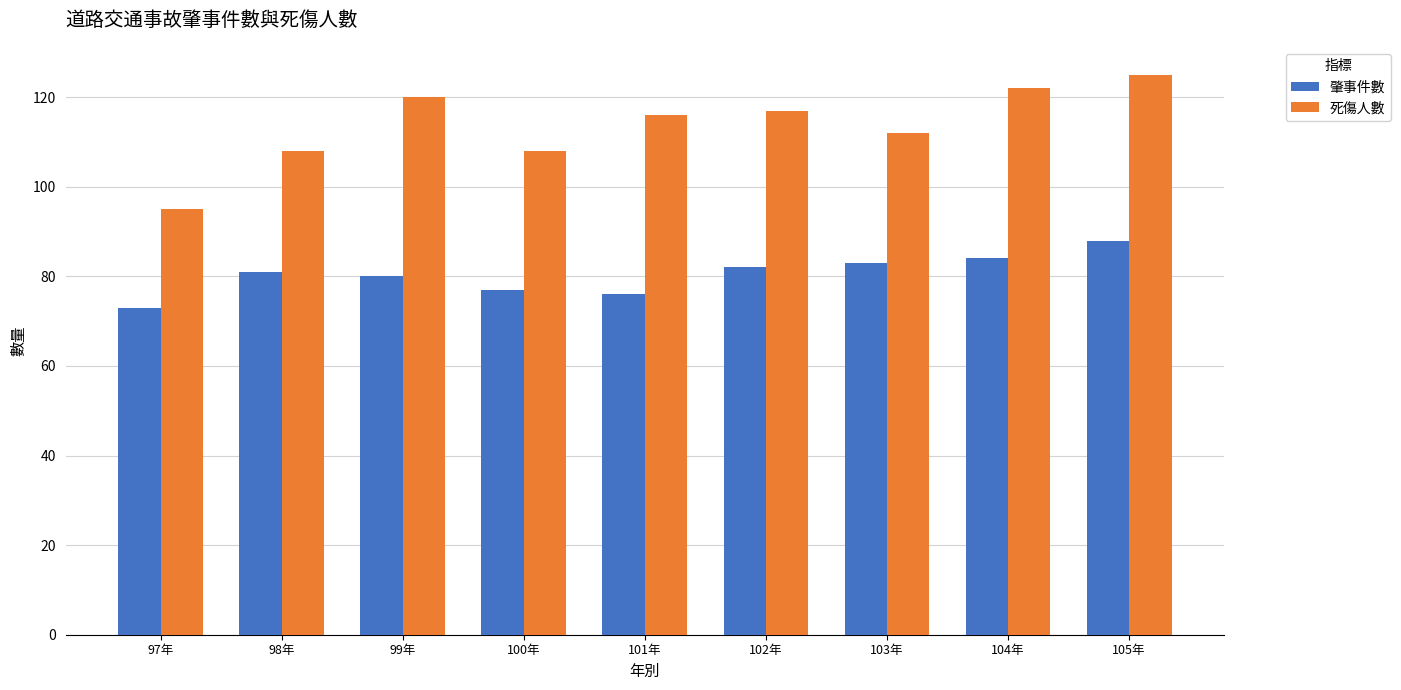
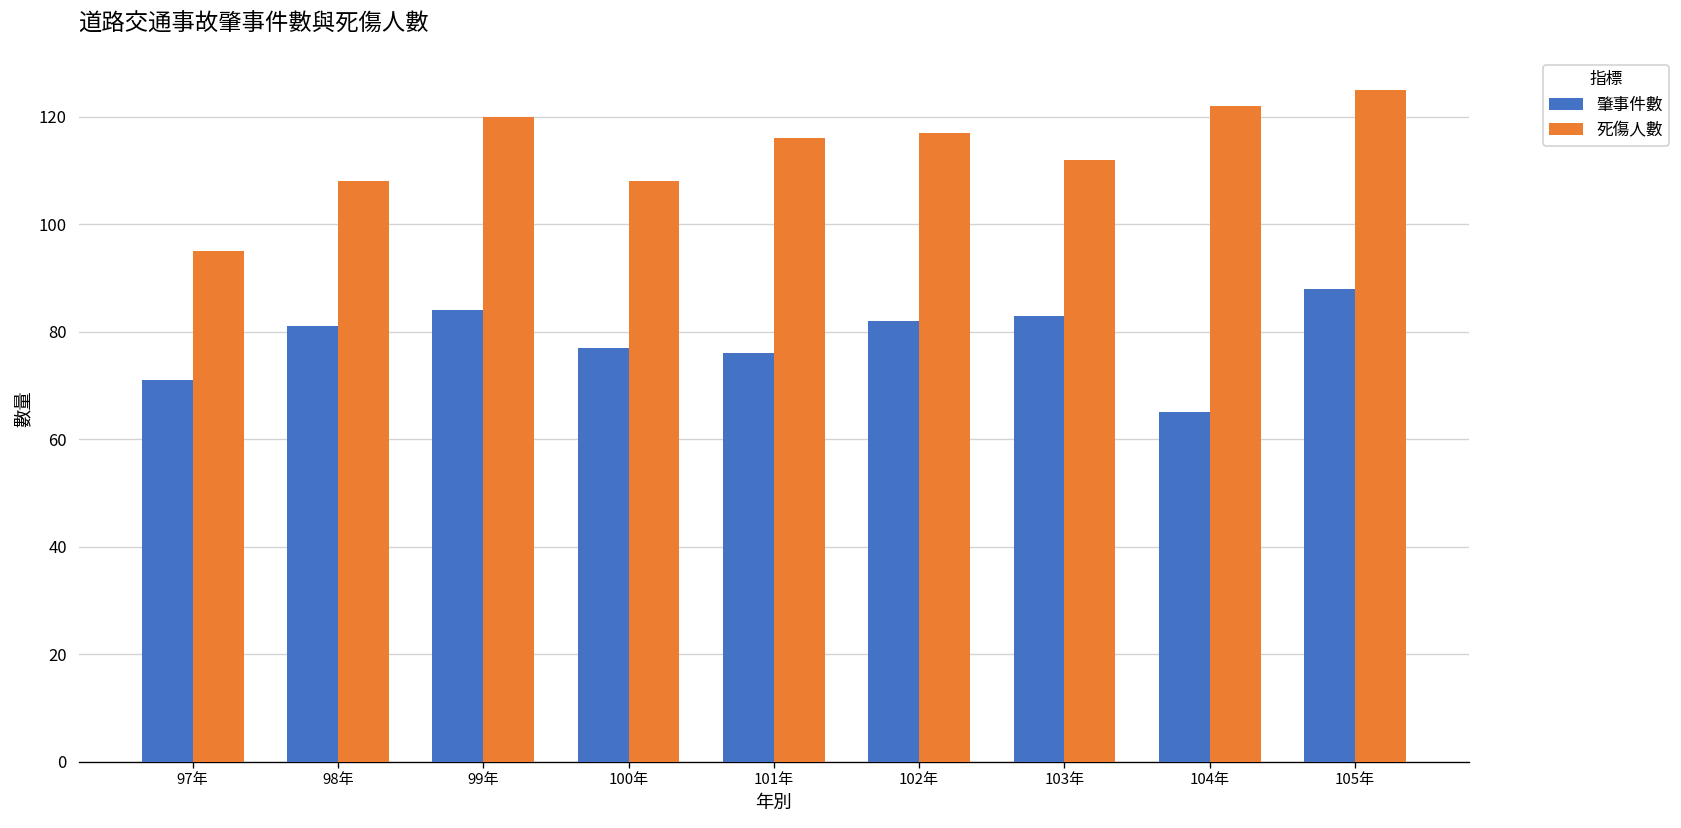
肇事件數, 97年: 73 -> 71
肇事件數, 99年: 80 -> 84
肇事件數, 104年: 84 -> 65
